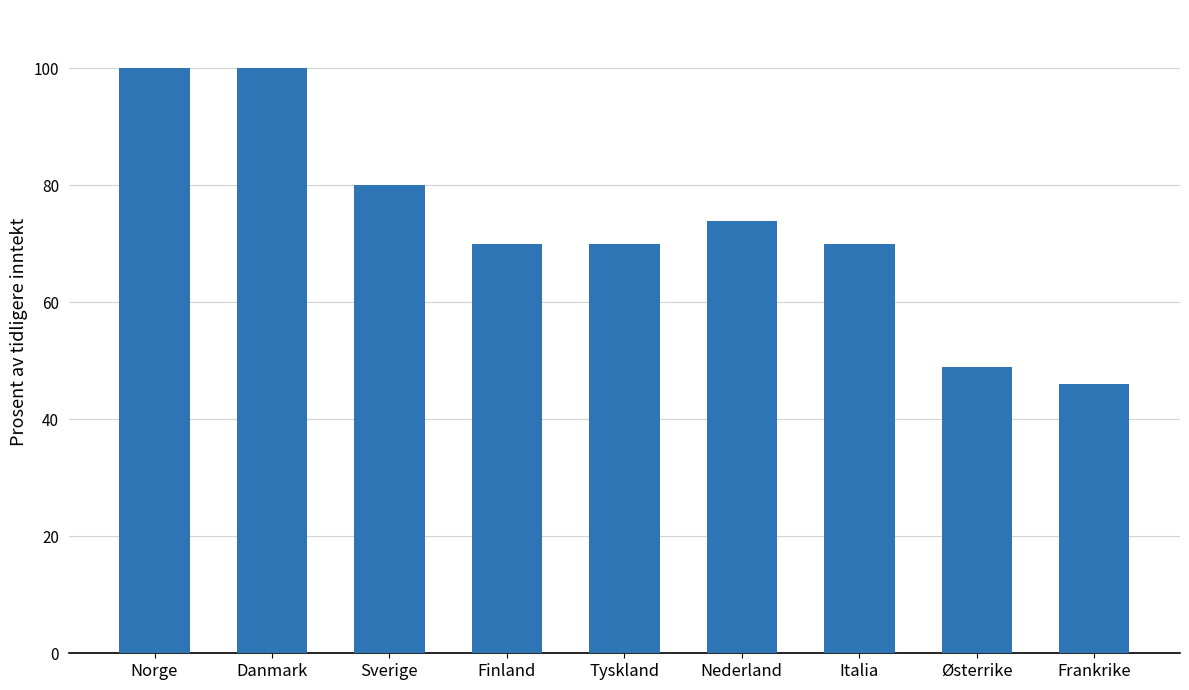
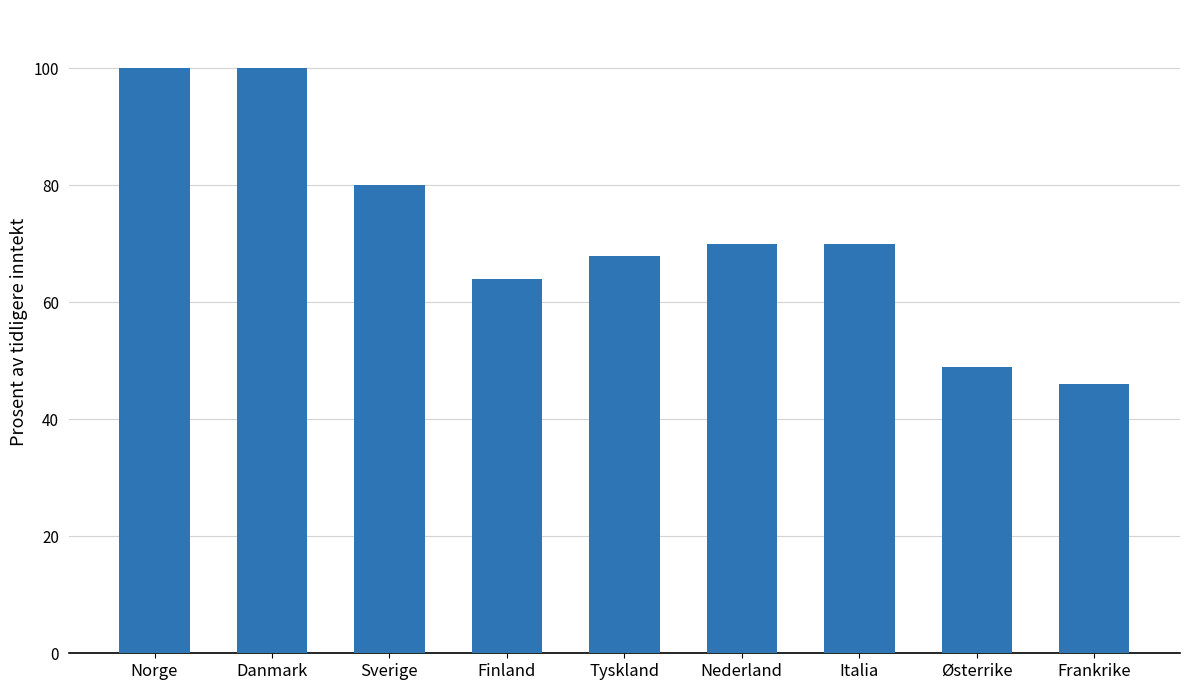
Finland: 70 -> 64
Tyskland: 70 -> 68
Nederland: 74 -> 70
